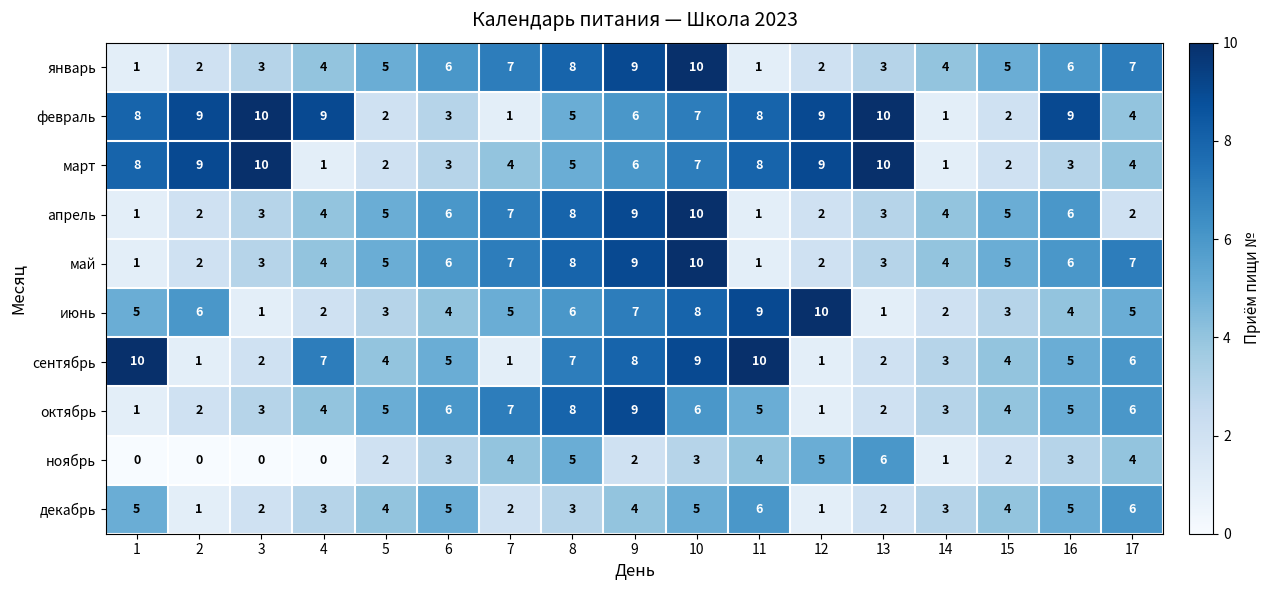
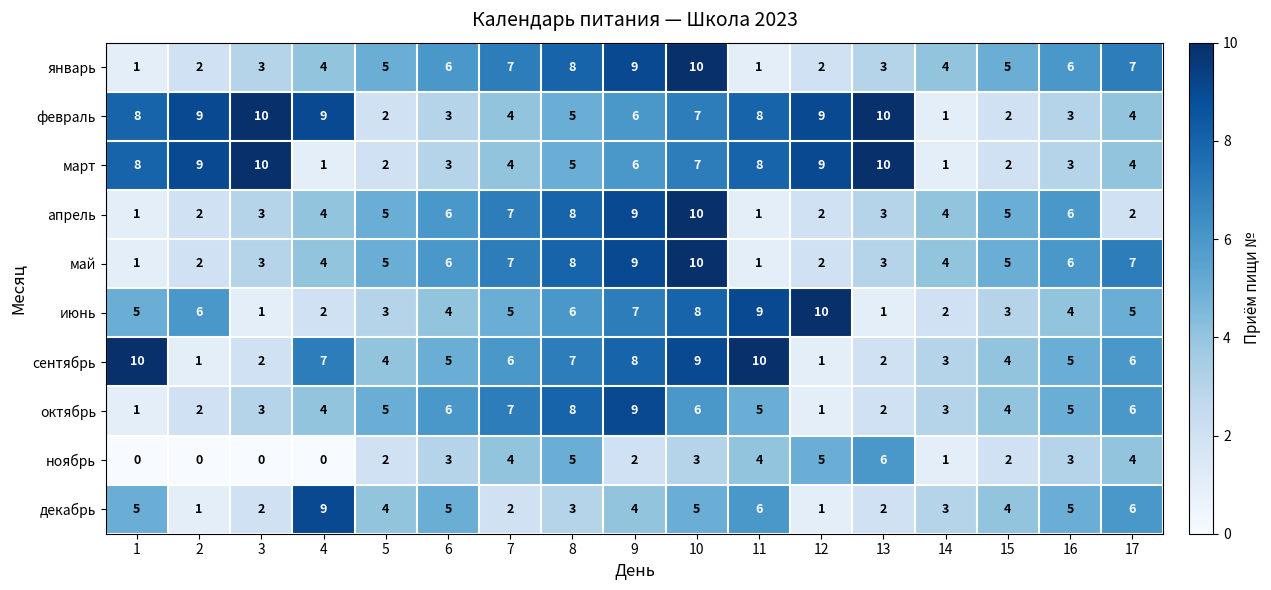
февраль, 7: 1 -> 4
февраль, 16: 9 -> 3
сентябрь, 7: 1 -> 6
декабрь, 4: 3 -> 9
